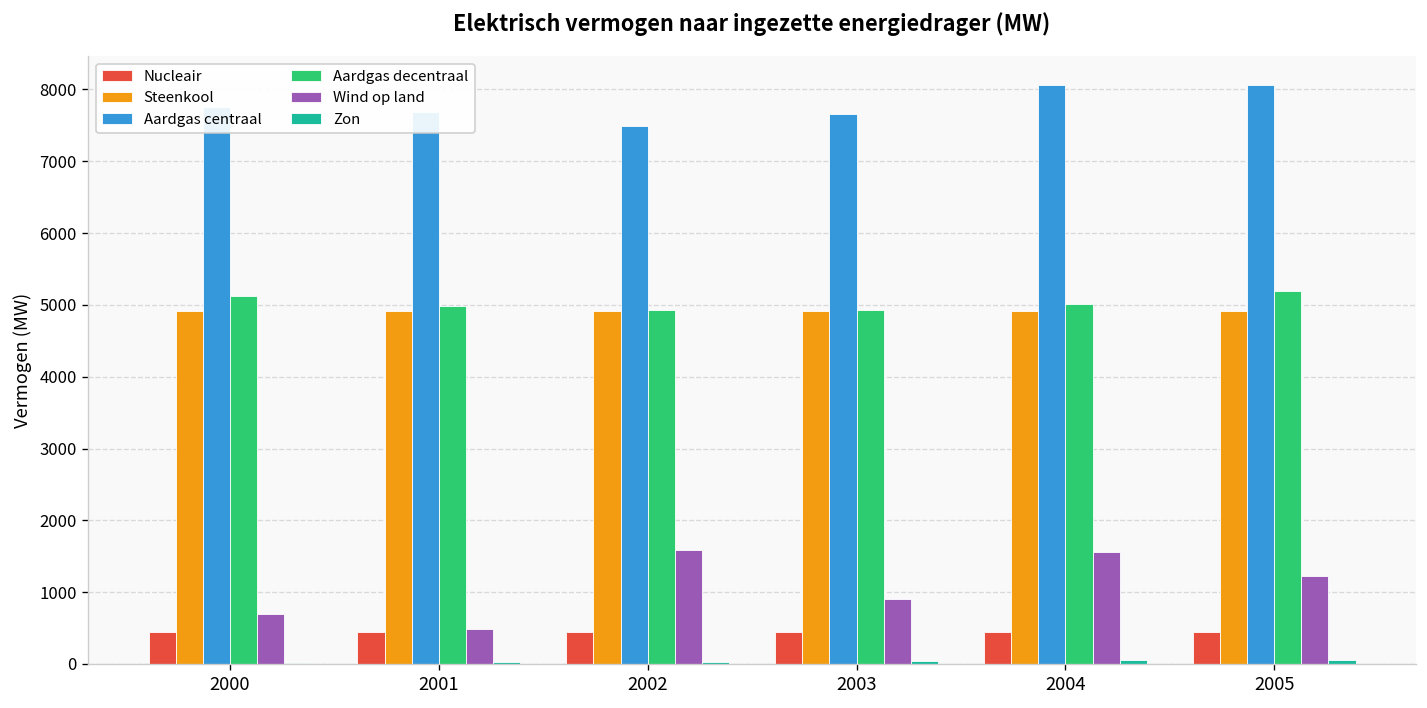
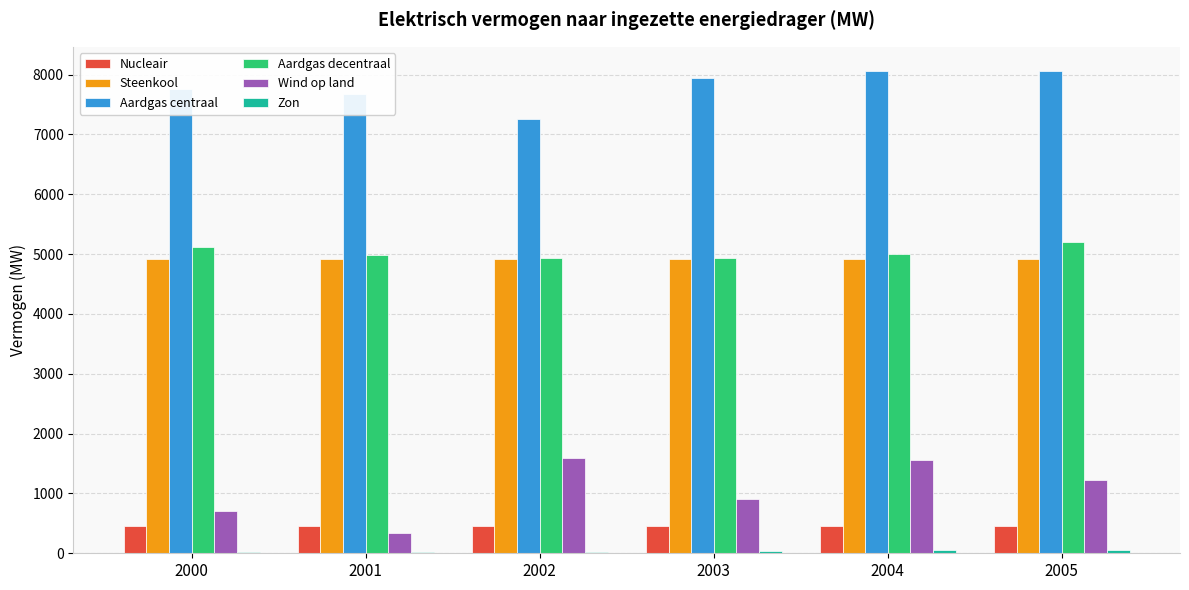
Wind op land, 2001: 500 -> 300
Aardgas centraal, 2002: 7500 -> 7300
Aardgas centraal, 2003: 7700 -> 7900
